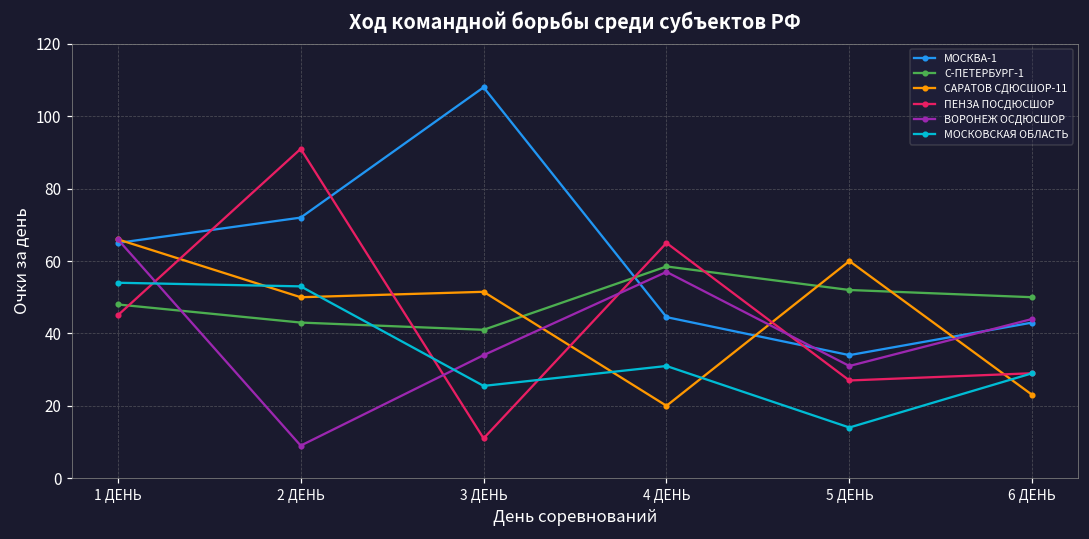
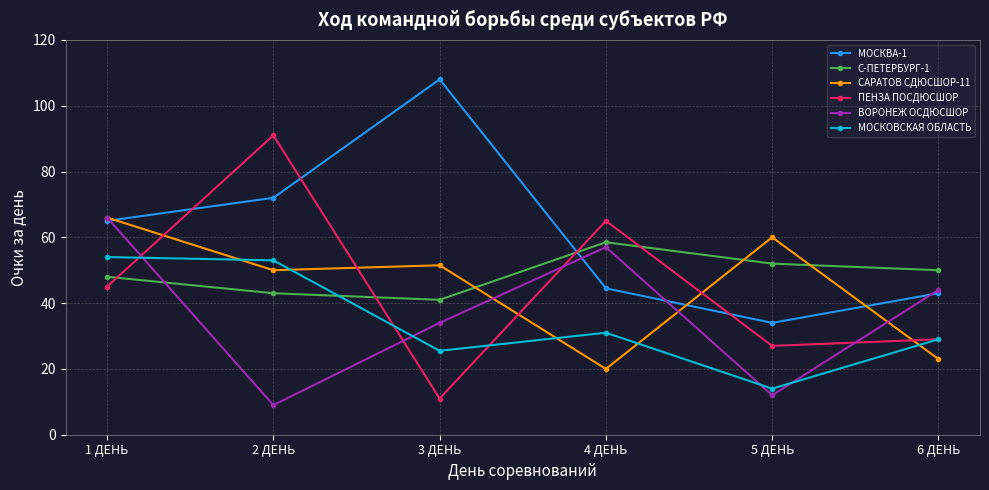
ВОРОНЕЖ ОСДЮСШОР, 5 ДЕНЬ: 31 -> 12
